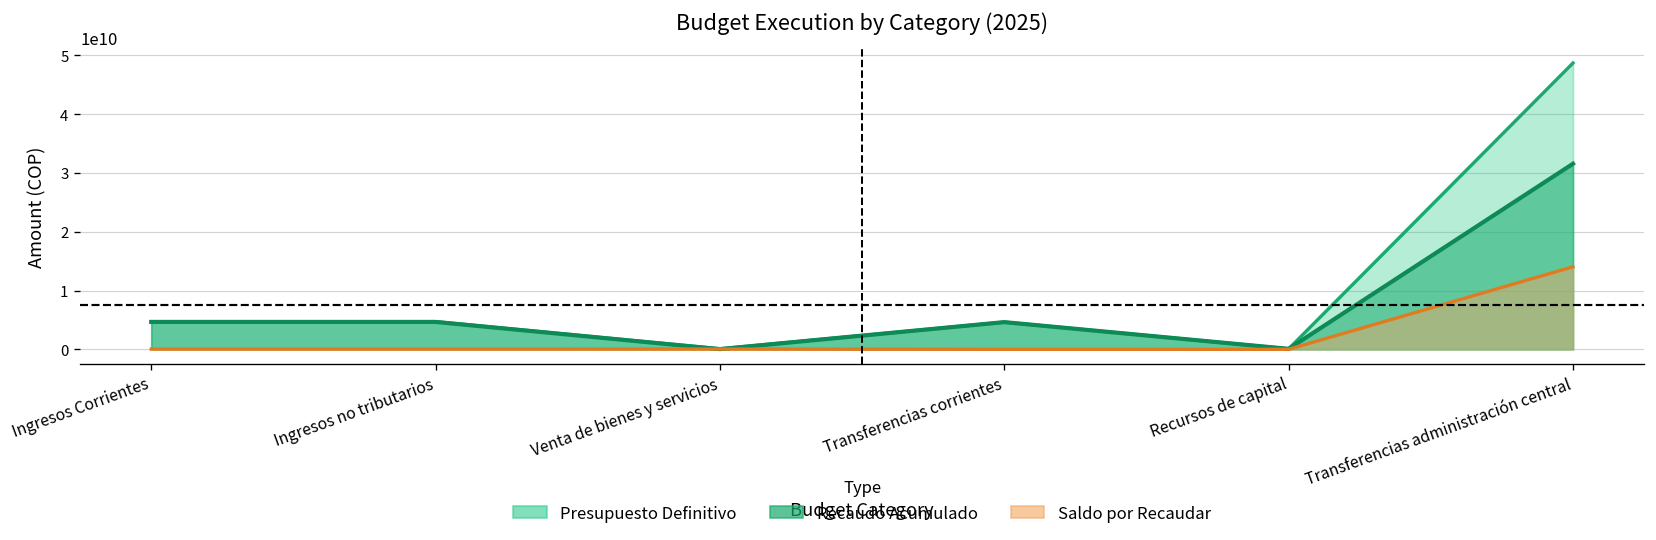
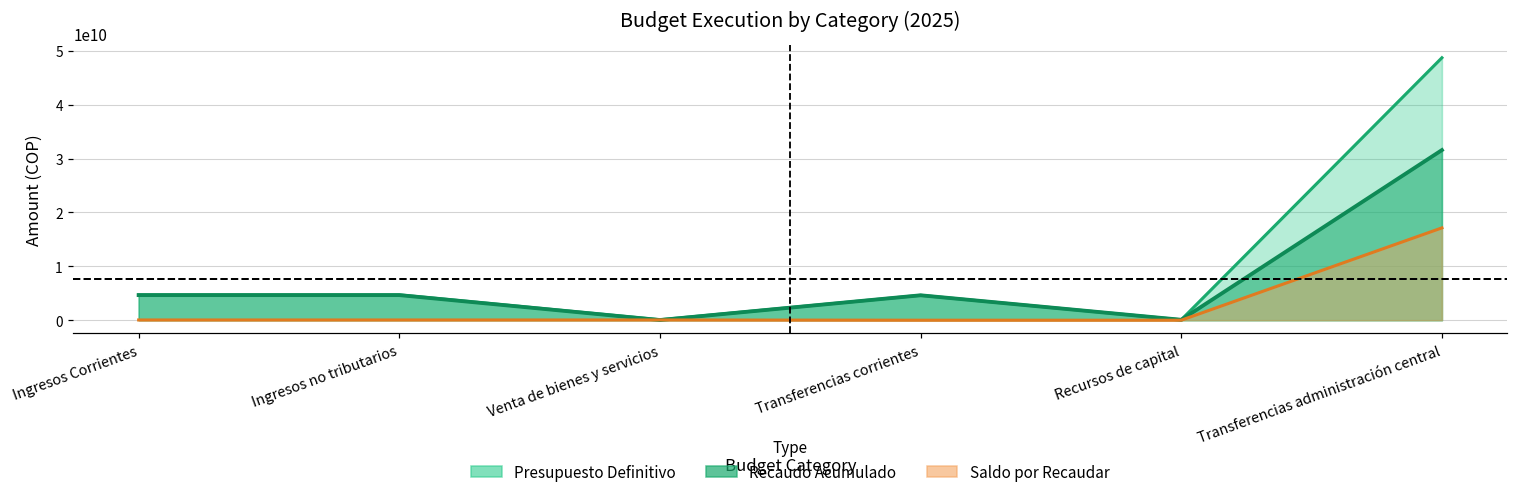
Saldo por Recaudar, Transferencias administración central: 14000000000 -> 17000000000
